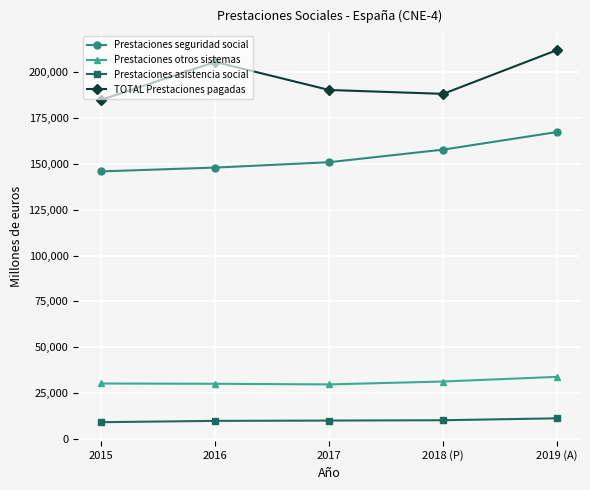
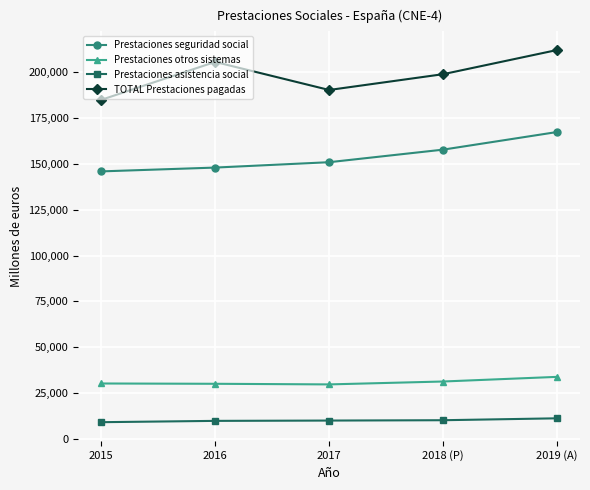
TOTAL Prestaciones pagadas, 2018 (P): 188,000 -> 199,000
